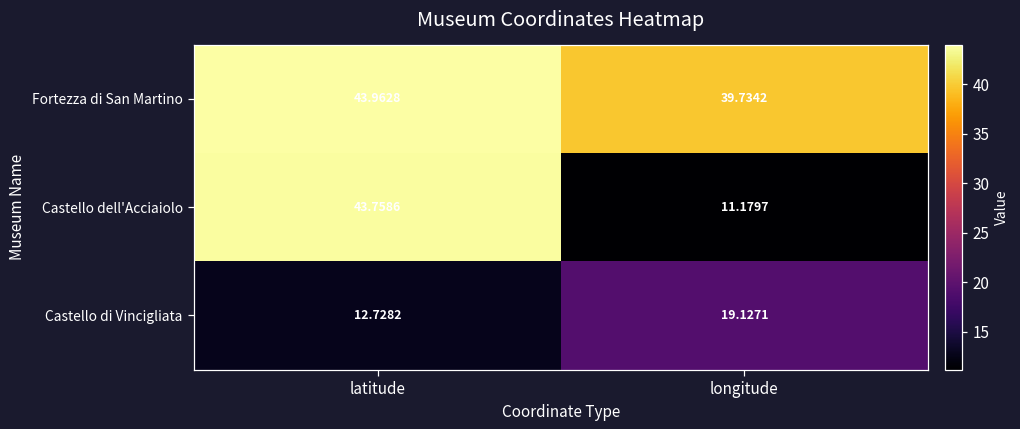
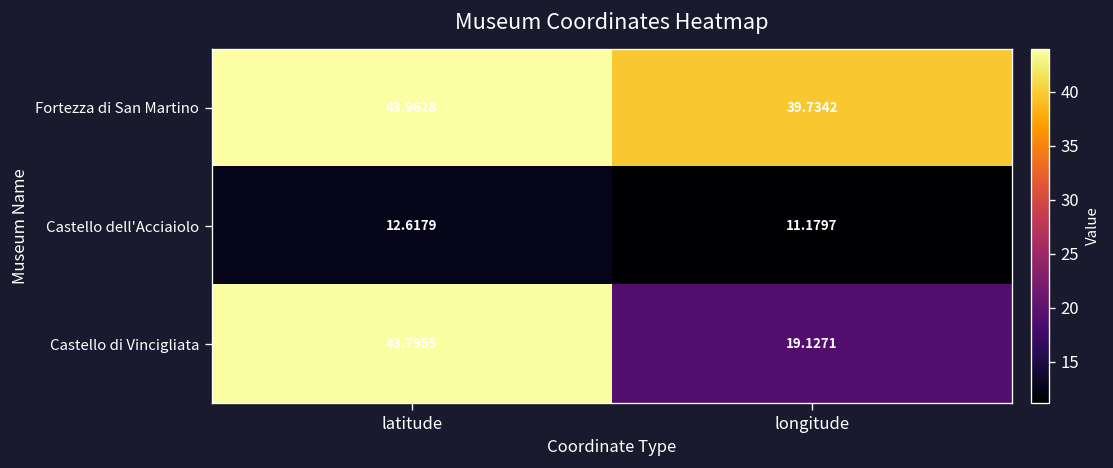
Castello dell'Acciaiolo, latitude: 43.7586 -> 12.6179
Castello di Vincigliata, latitude: 12.7282 -> 43.7955
